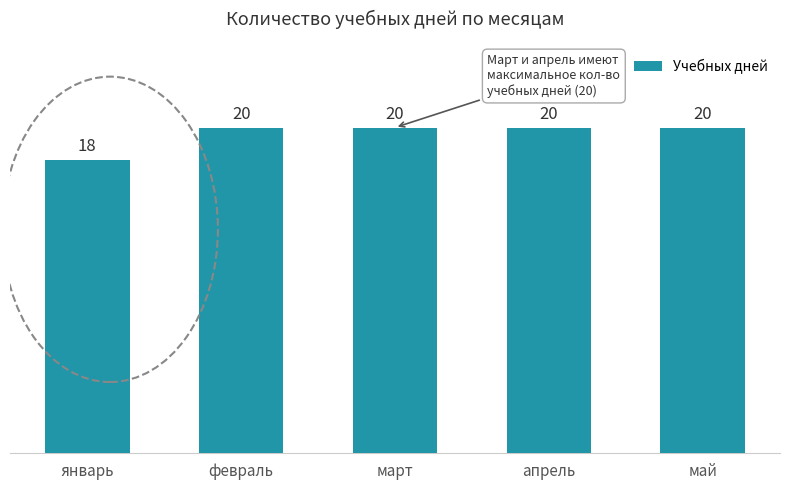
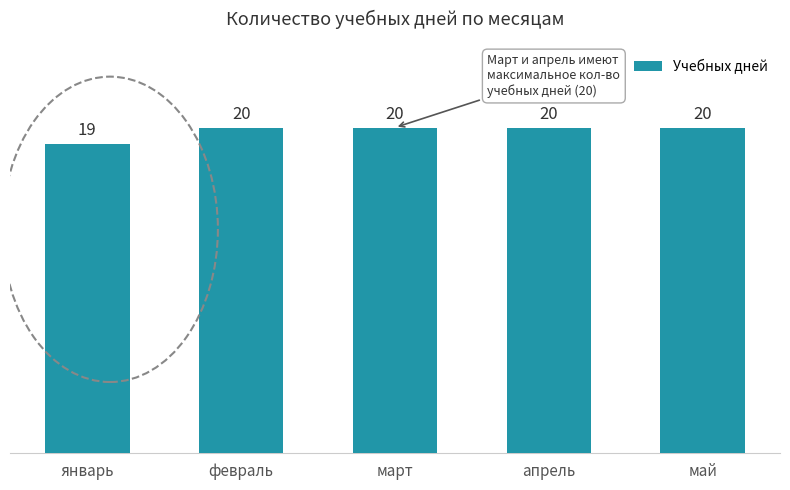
январь: 18 -> 19
